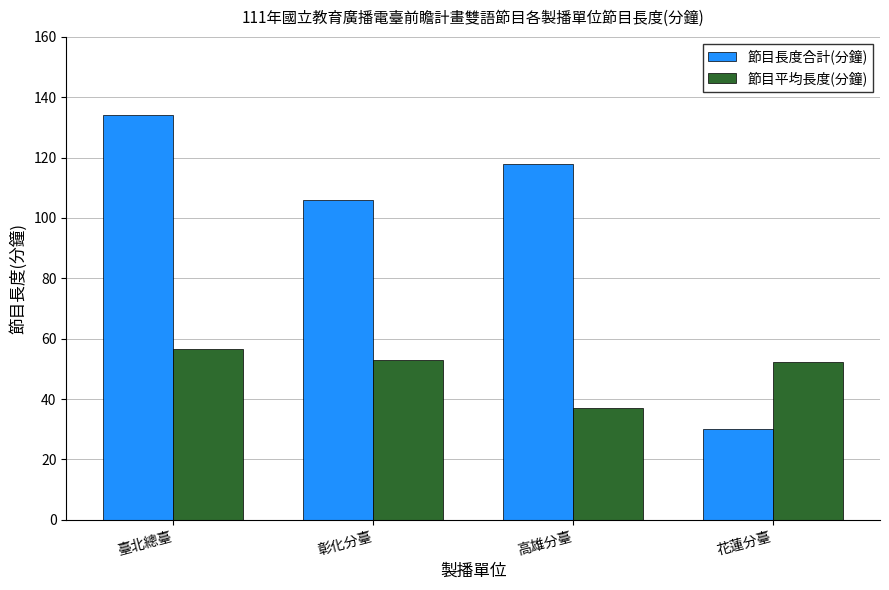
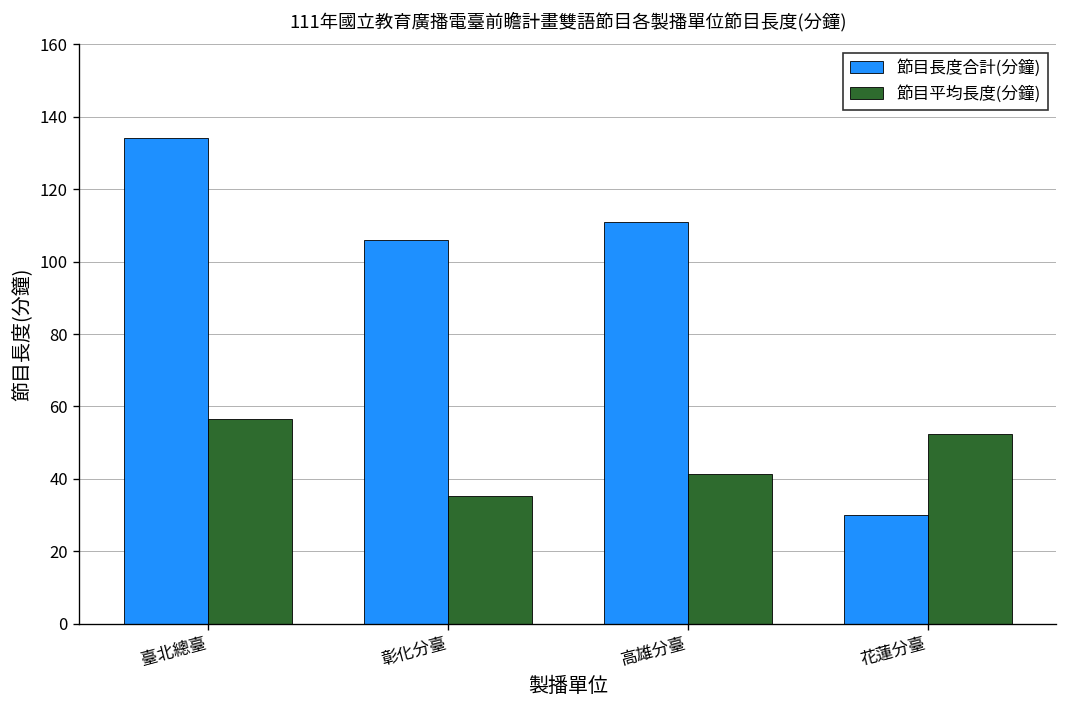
節目平均長度(分鐘), 彰化分臺: 53 -> 35
節目長度合計(分鐘), 高雄分臺: 118 -> 111
節目平均長度(分鐘), 高雄分臺: 37 -> 41
